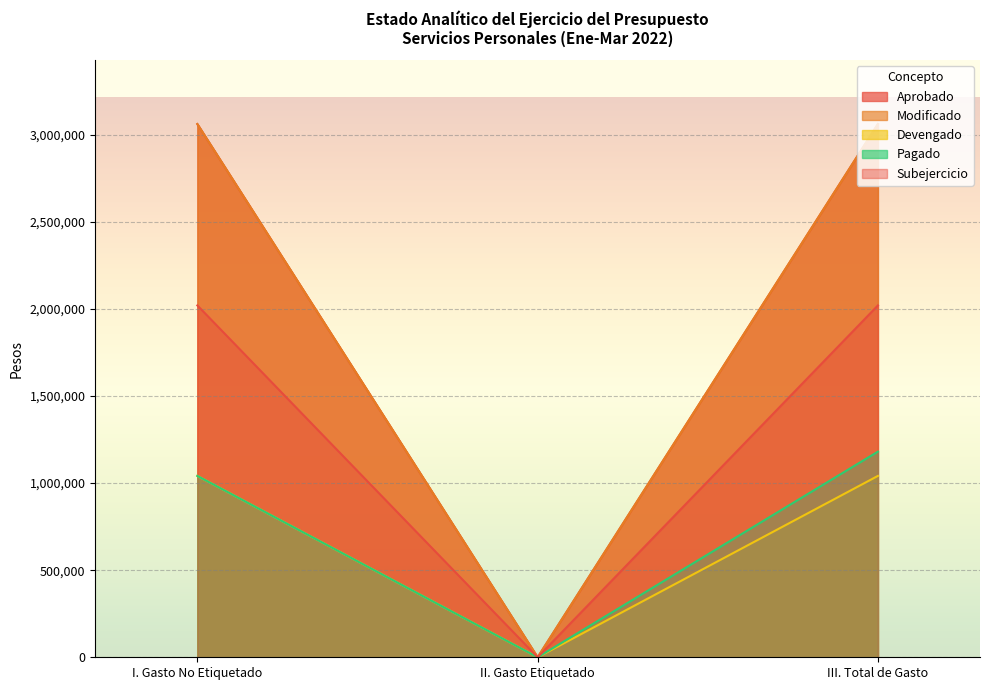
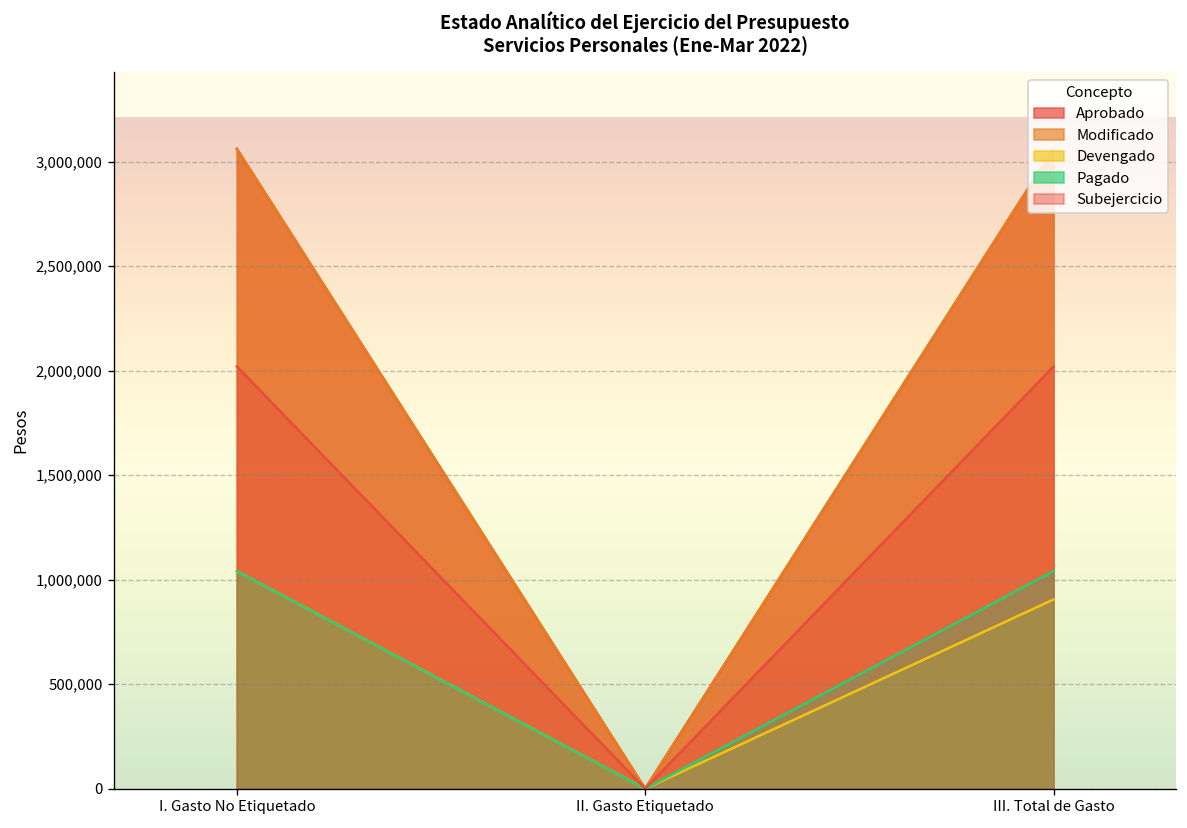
Devengado, III. Total de Gasto: 1,040,000 -> 910,000
Pagado, III. Total de Gasto: 1,180,000 -> 1,040,000
